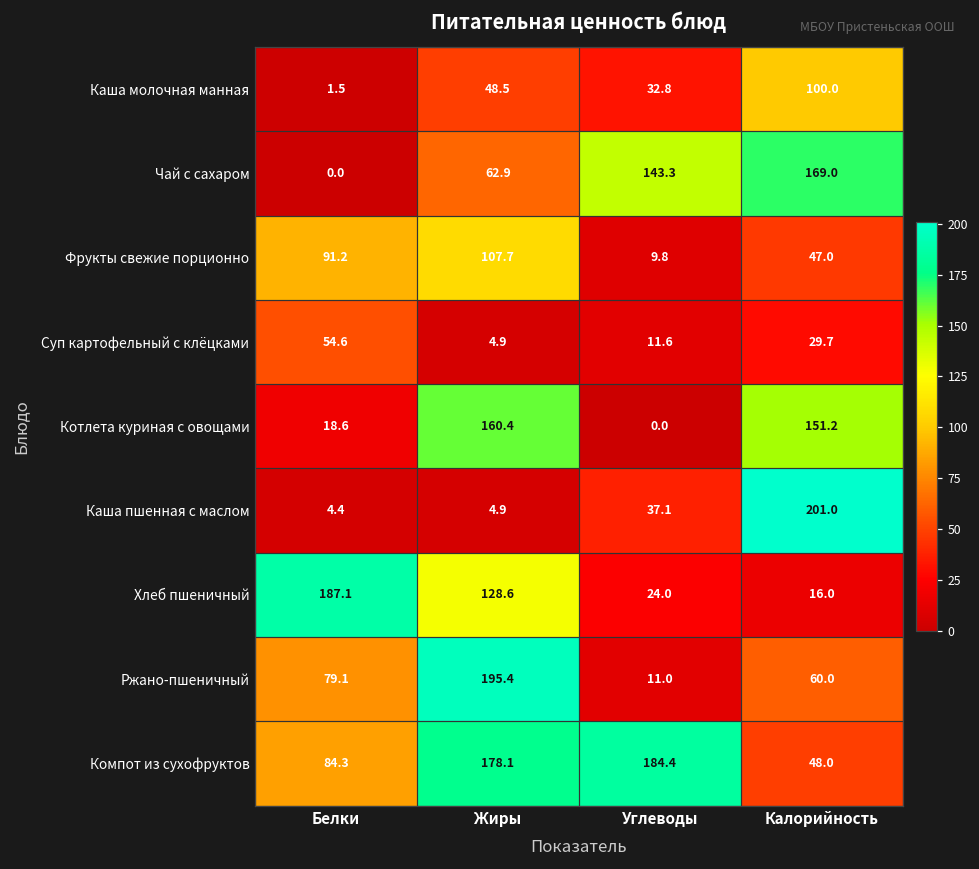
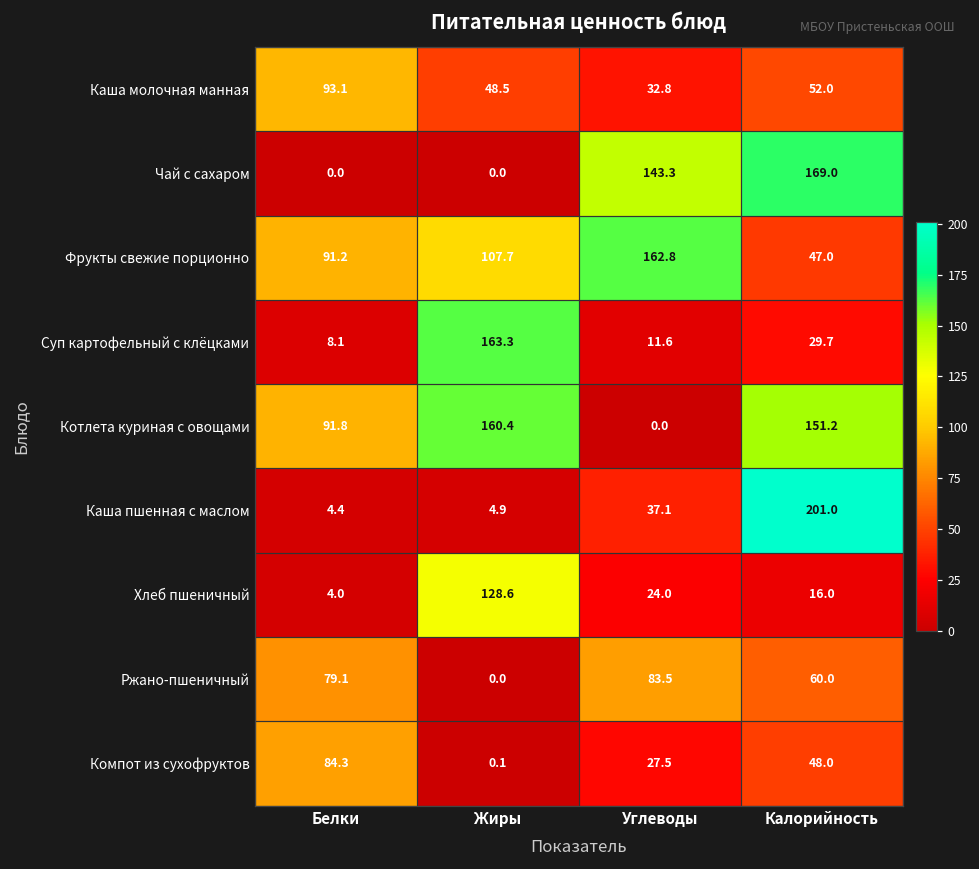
Каша молочная манная, Белки: 1.5 -> 93.1
Каша молочная манная, Калорийность: 100.0 -> 52.0
Чай с сахаром, Жиры: 62.9 -> 0.0
Фрукты свежие порционно, Углеводы: 9.8 -> 162.8
Суп картофельный с клёцками, Белки: 54.6 -> 8.1
Суп картофельный с клёцками, Жиры: 4.9 -> 163.3
Котлета куриная с овощами, Белки: 18.6 -> 91.8
Хлеб пшеничный, Белки: 187.1 -> 4.0
Ржано-пшеничный, Жиры: 195.4 -> 0.0
Ржано-пшеничный, Углеводы: 11.0 -> 83.5
Компот из сухофруктов, Жиры: 178.1 -> 0.1
Компот из сухофруктов, Углеводы: 184.4 -> 27.5
